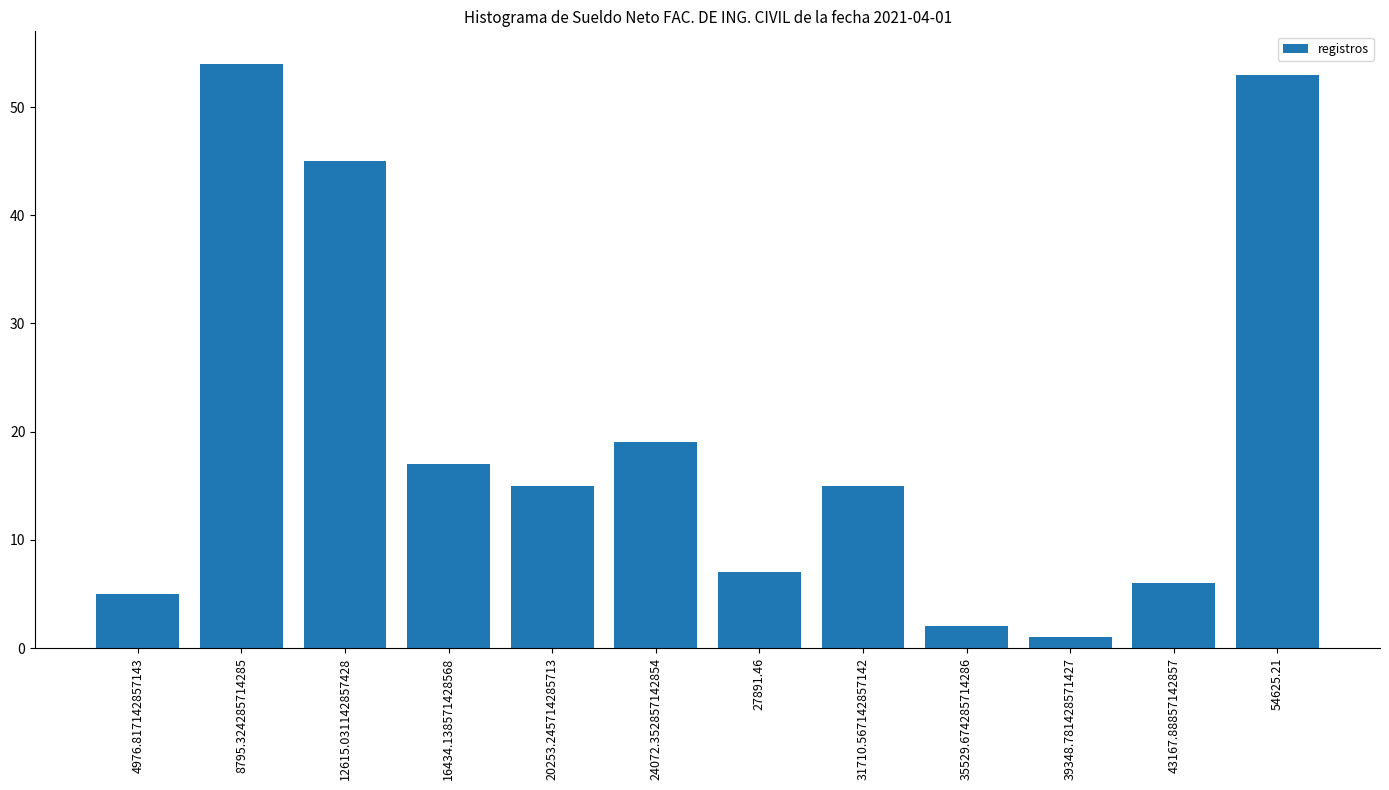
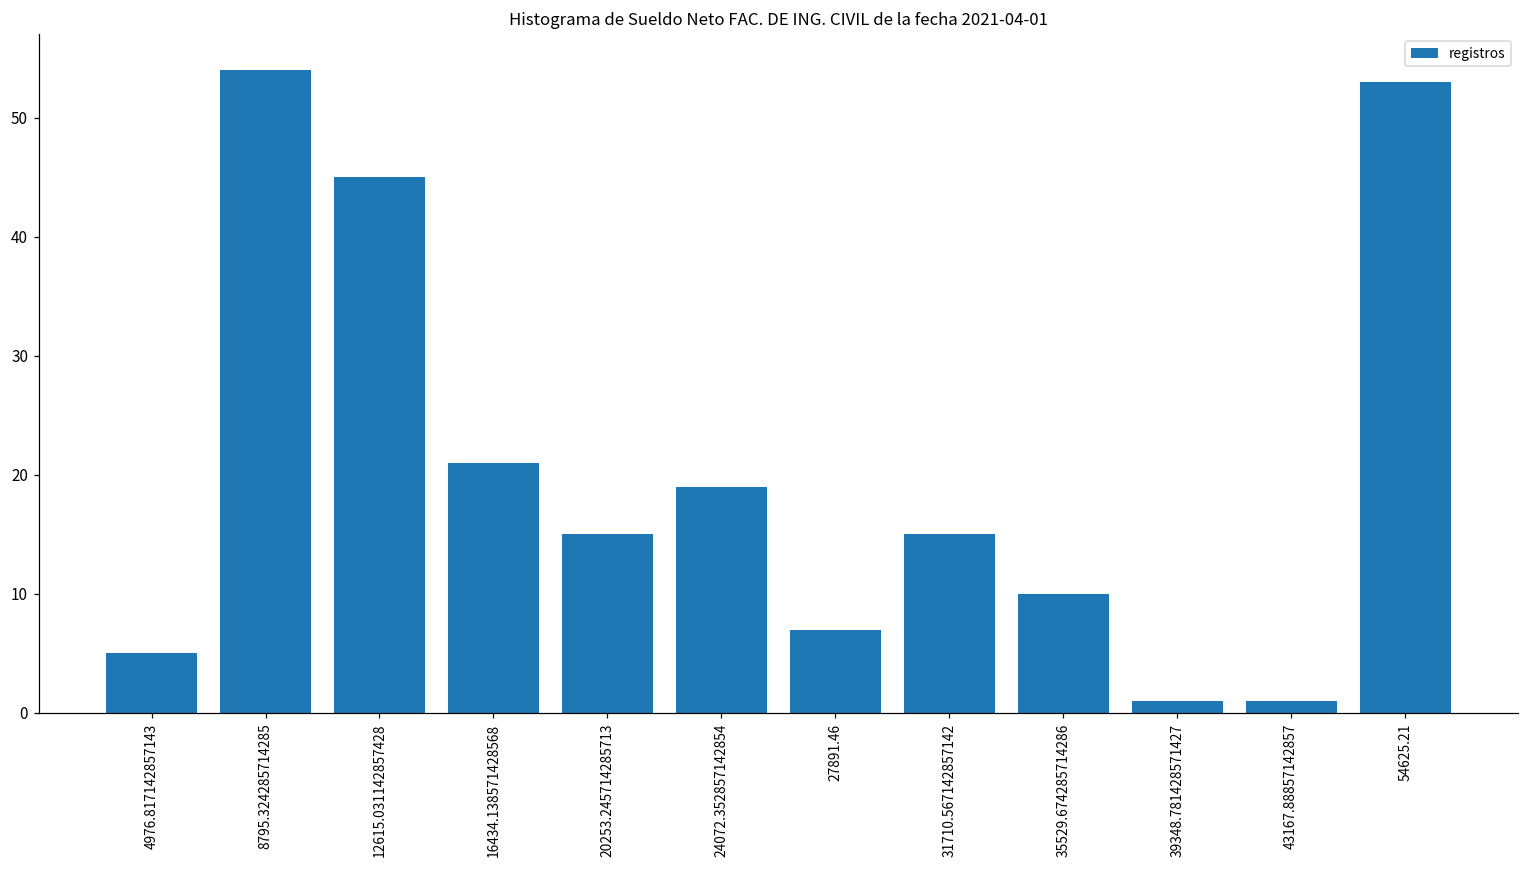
16434.138571428568: 17 -> 21
35529.674285714286: 2 -> 10
43167.88857142857: 6 -> 1
